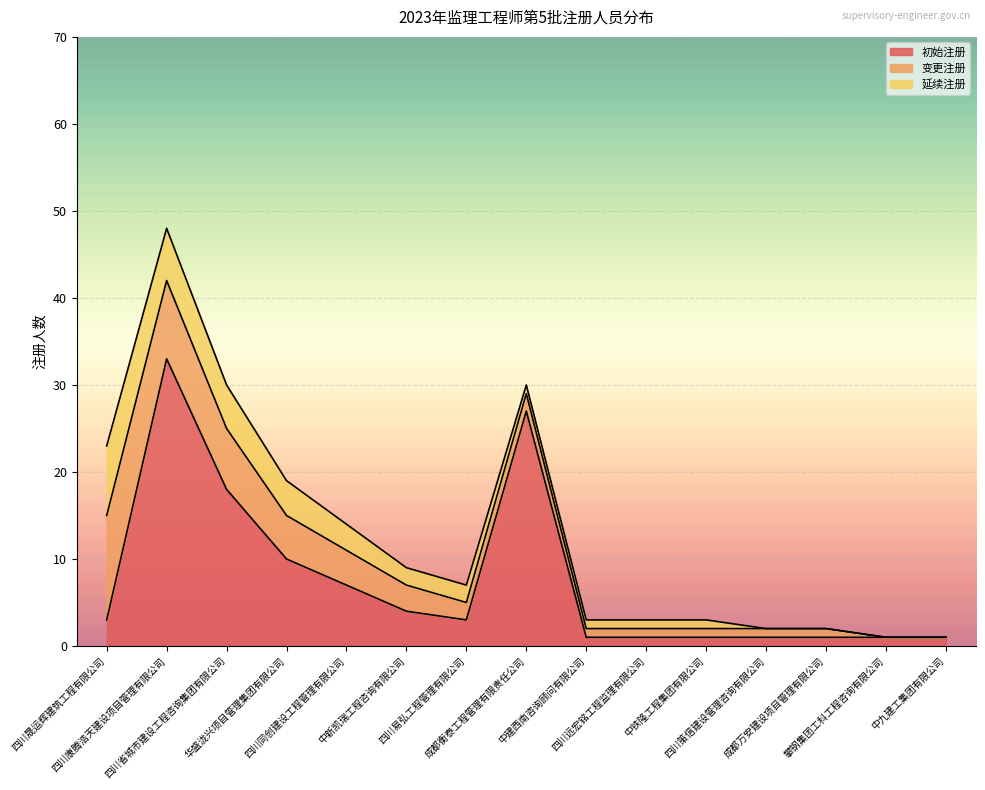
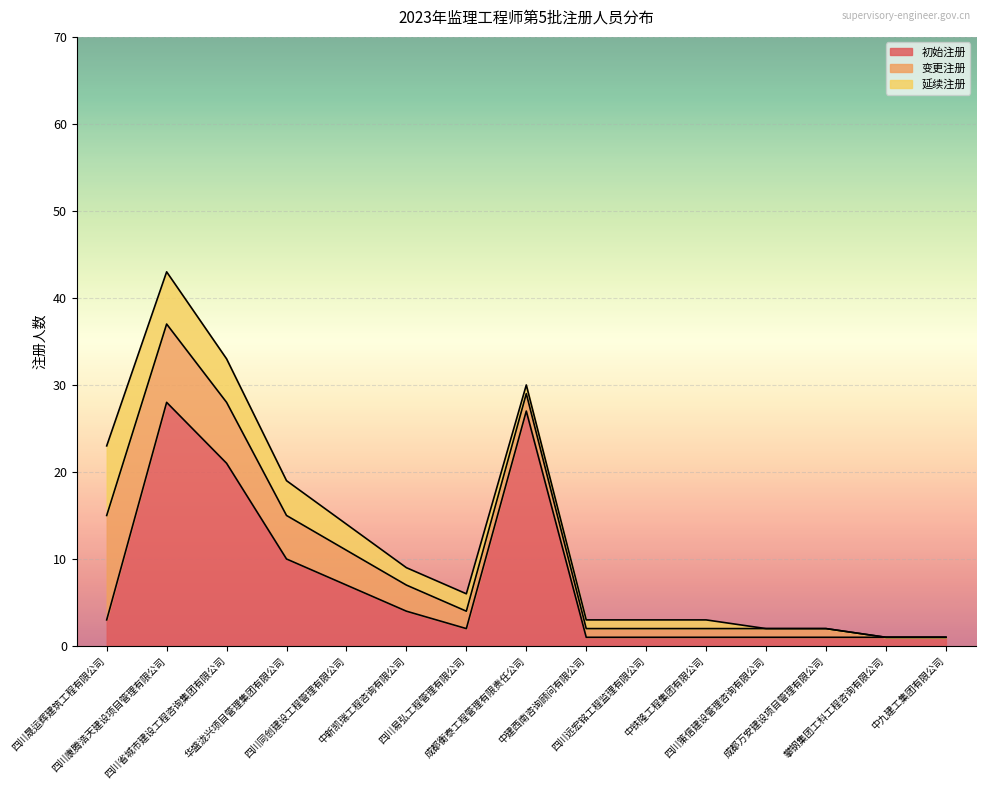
初始注册, 四川康腾浩天建设项目管理有限公司: 33 -> 28
初始注册, 四川省城市建设工程咨询集团有限公司: 18 -> 21
初始注册, 四川易弘工程管理有限公司: 3 -> 2
